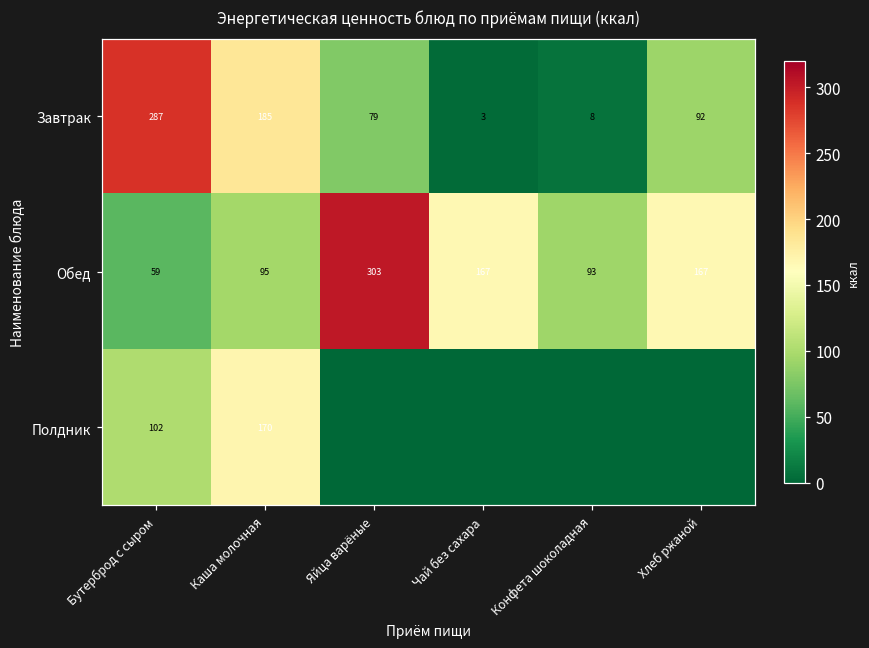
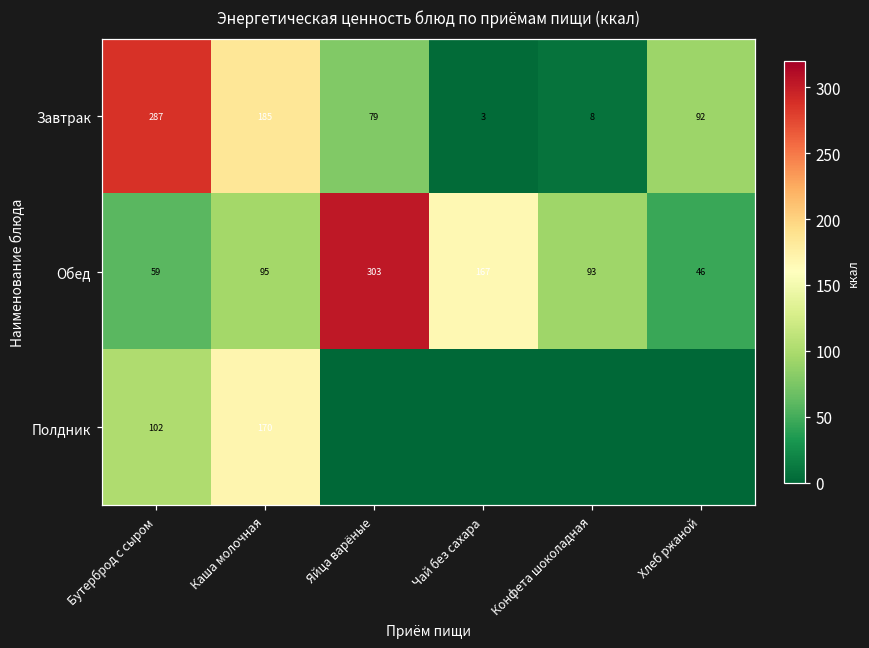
Обед, Хлеб ржаной: 167 -> 46
